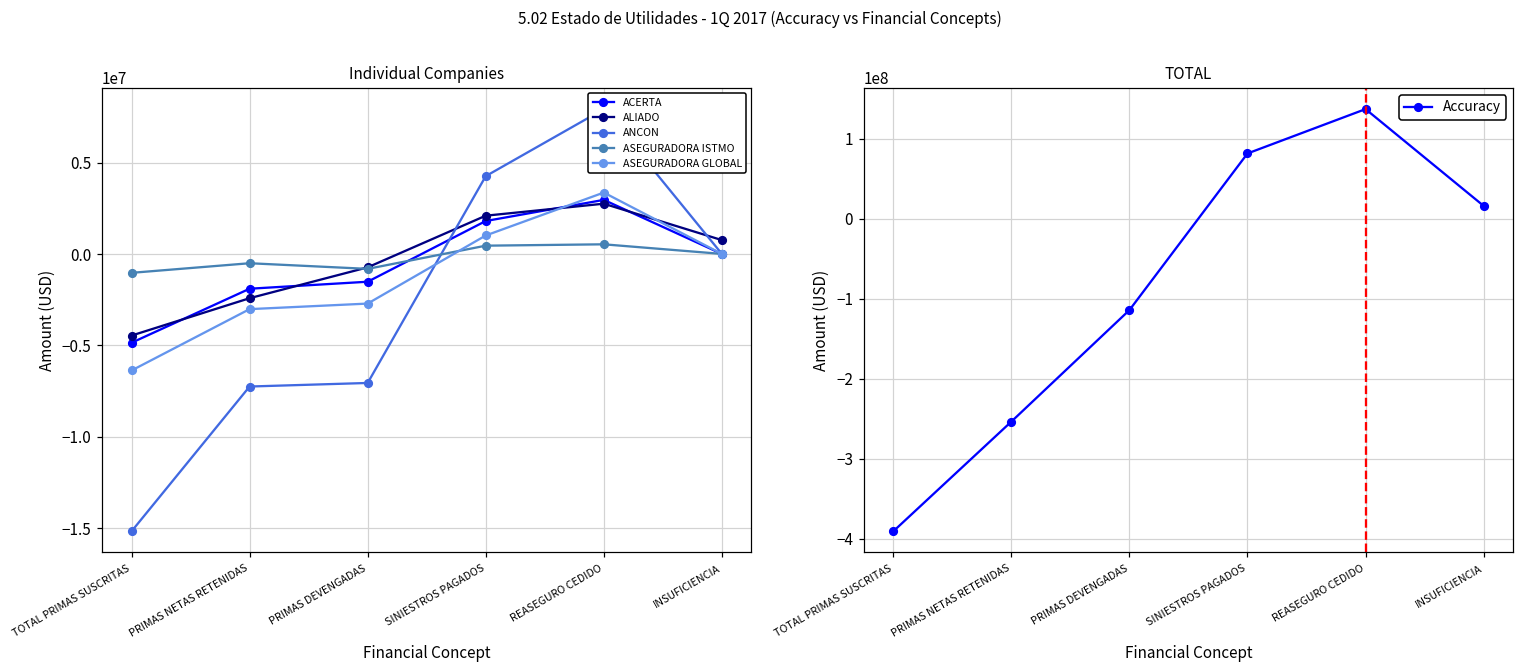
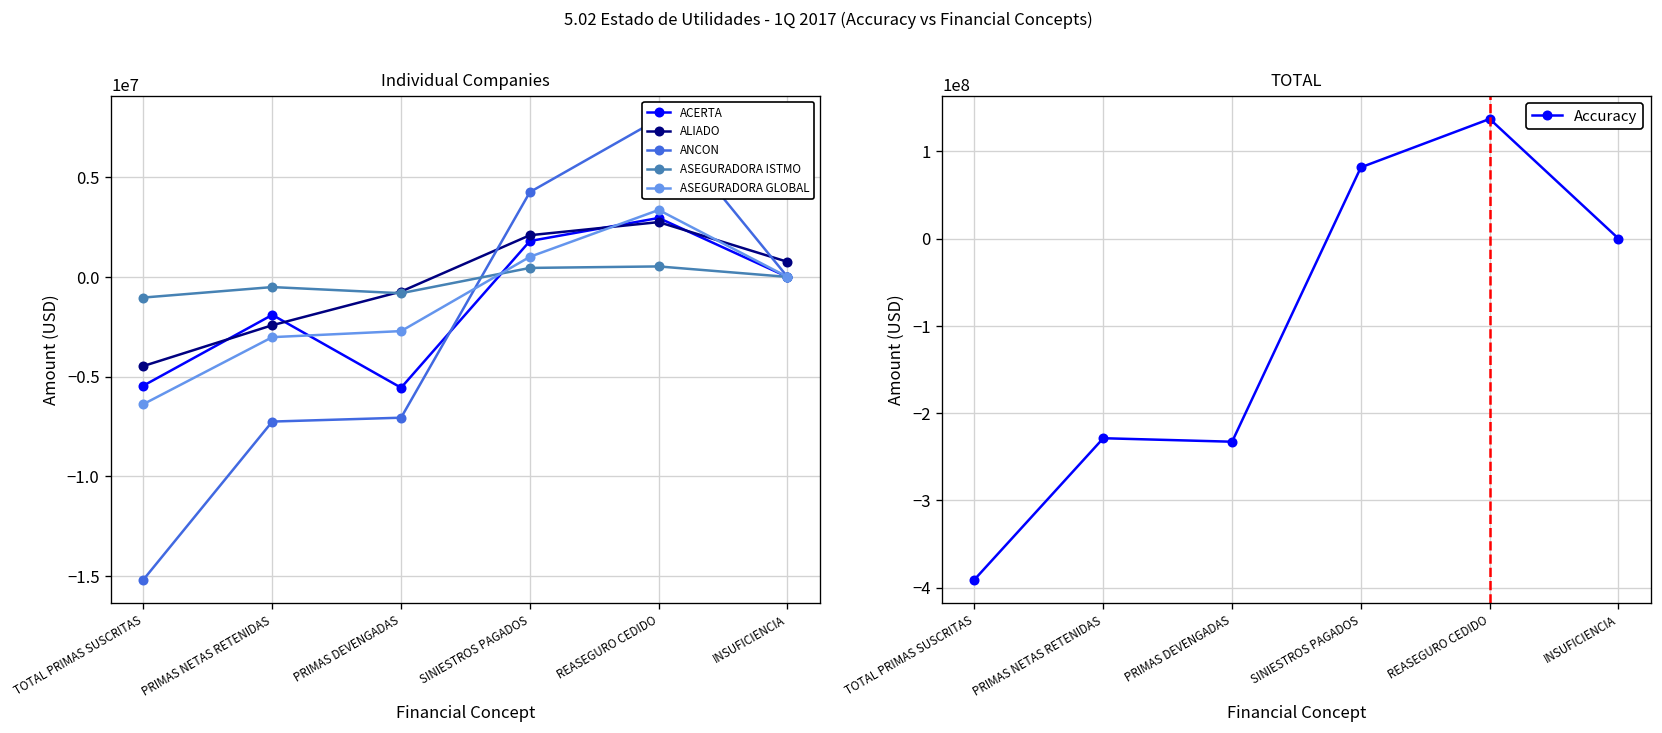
Individual Companies, ACERTA, TOTAL PRIMAS SUSCRITAS: -4900000 -> -5500000
Individual Companies, ACERTA, PRIMAS DEVENGADAS: -1500000 -> -5600000
TOTAL, PRIMAS NETAS RETENIDAS: -250000000 -> -230000000
TOTAL, PRIMAS DEVENGADAS: -110000000 -> -230000000
TOTAL, INSUFICIENCIA: 20000000 -> 0
